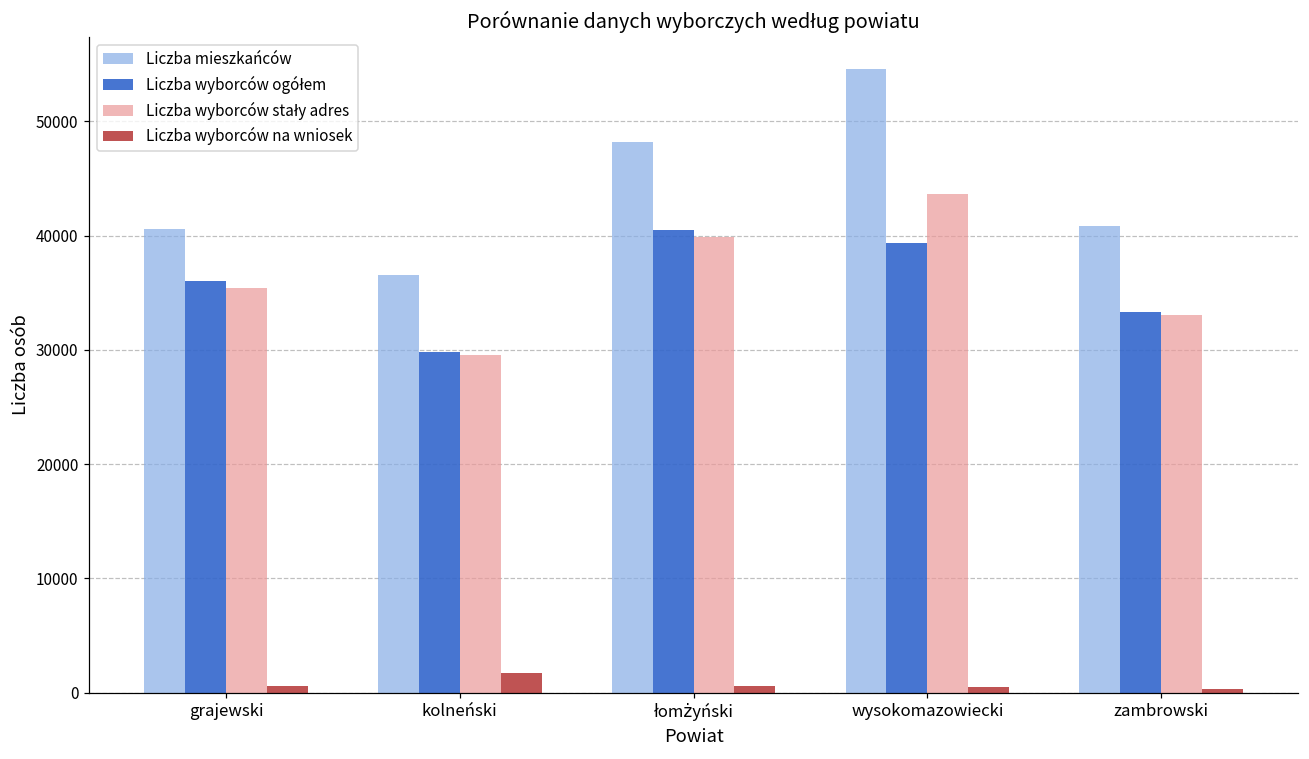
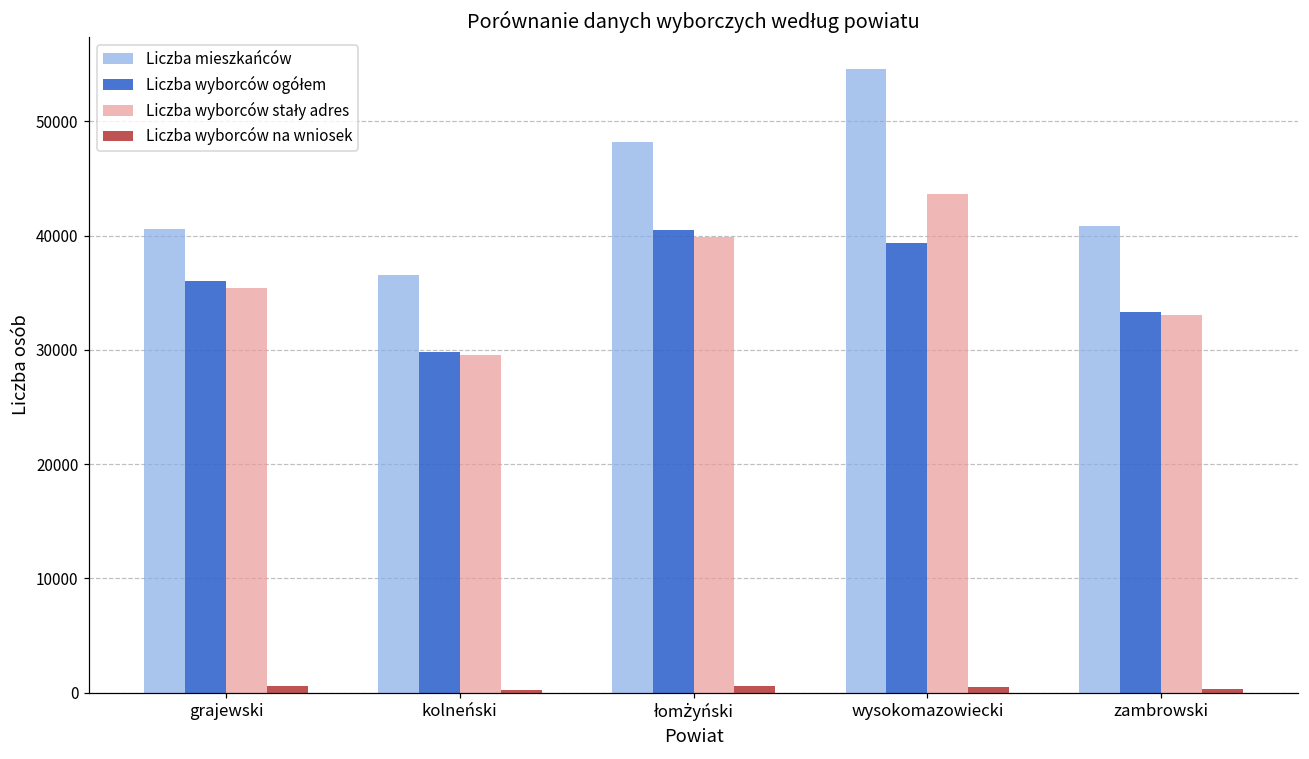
Liczba wyborców na wniosek, kolneński: 1700 -> 300
